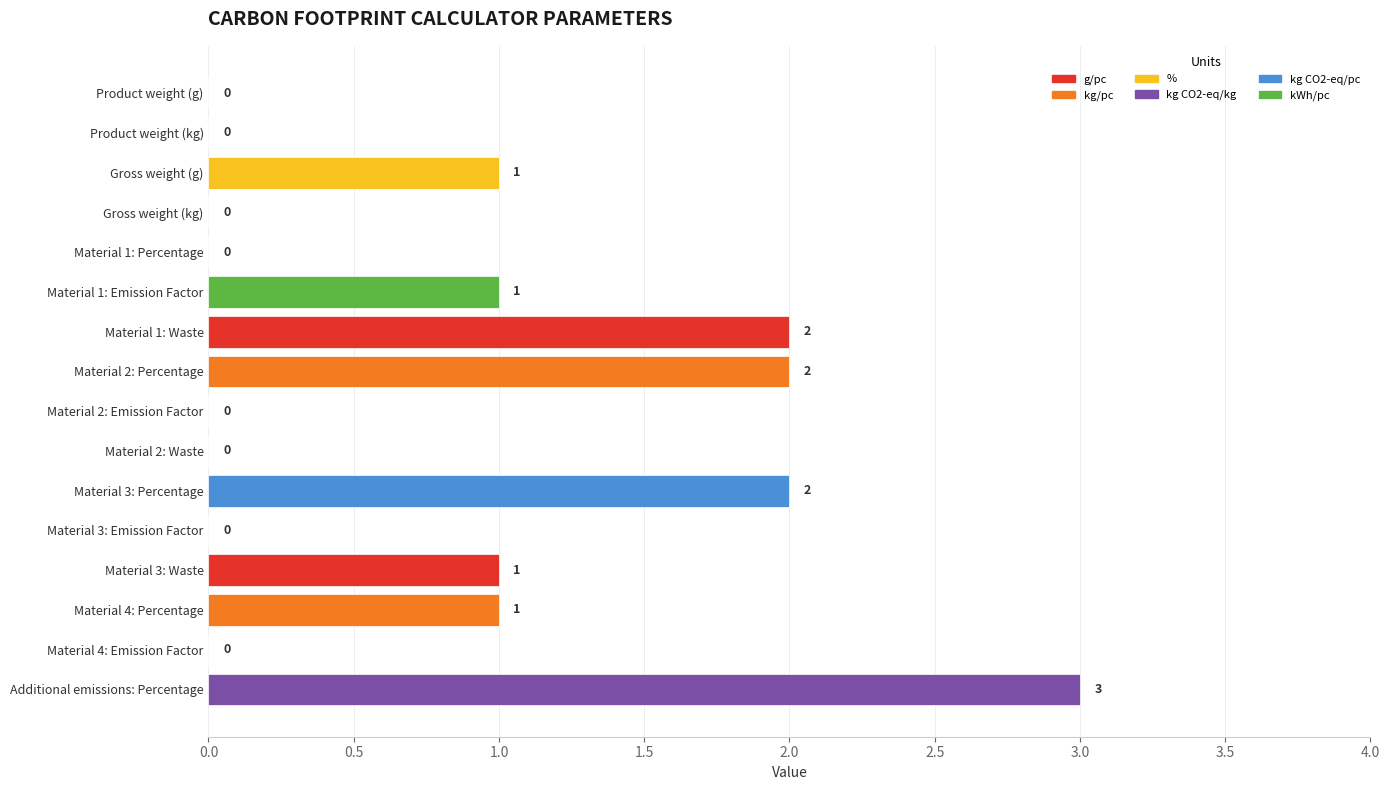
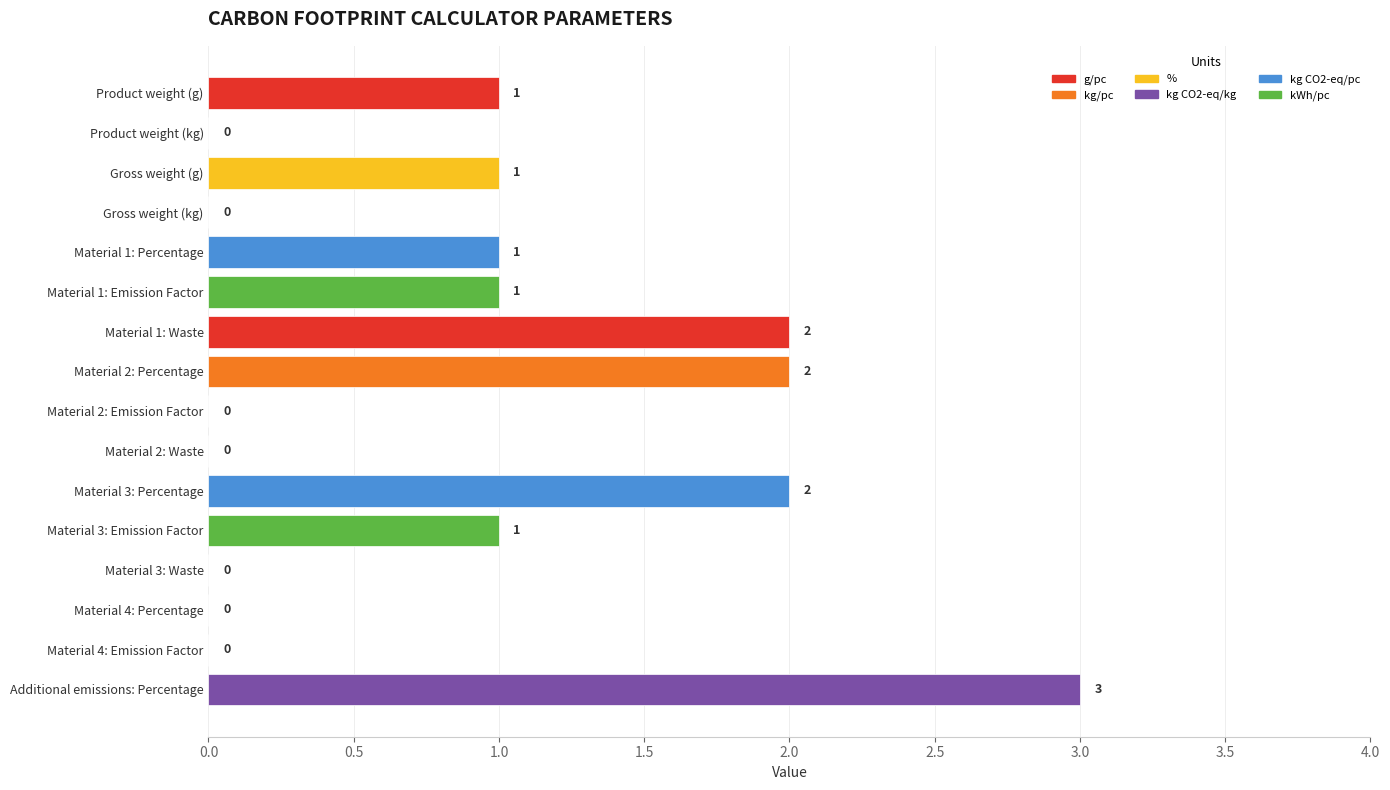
Product weight (g): 0 -> 1
Material 1: Percentage: 0 -> 1
Material 3: Emission Factor: 0 -> 1
Material 3: Waste: 1 -> 0
Material 4: Percentage: 1 -> 0
